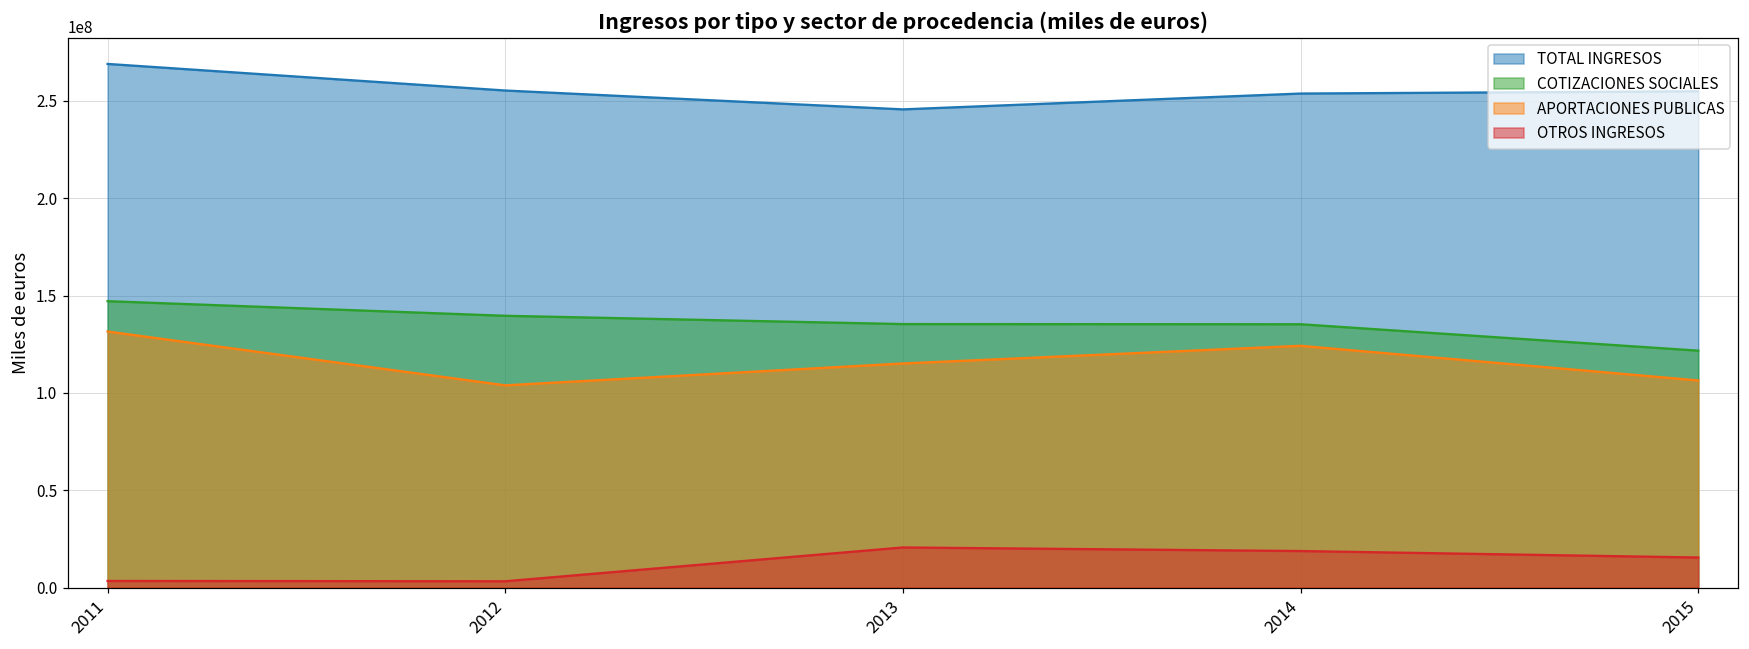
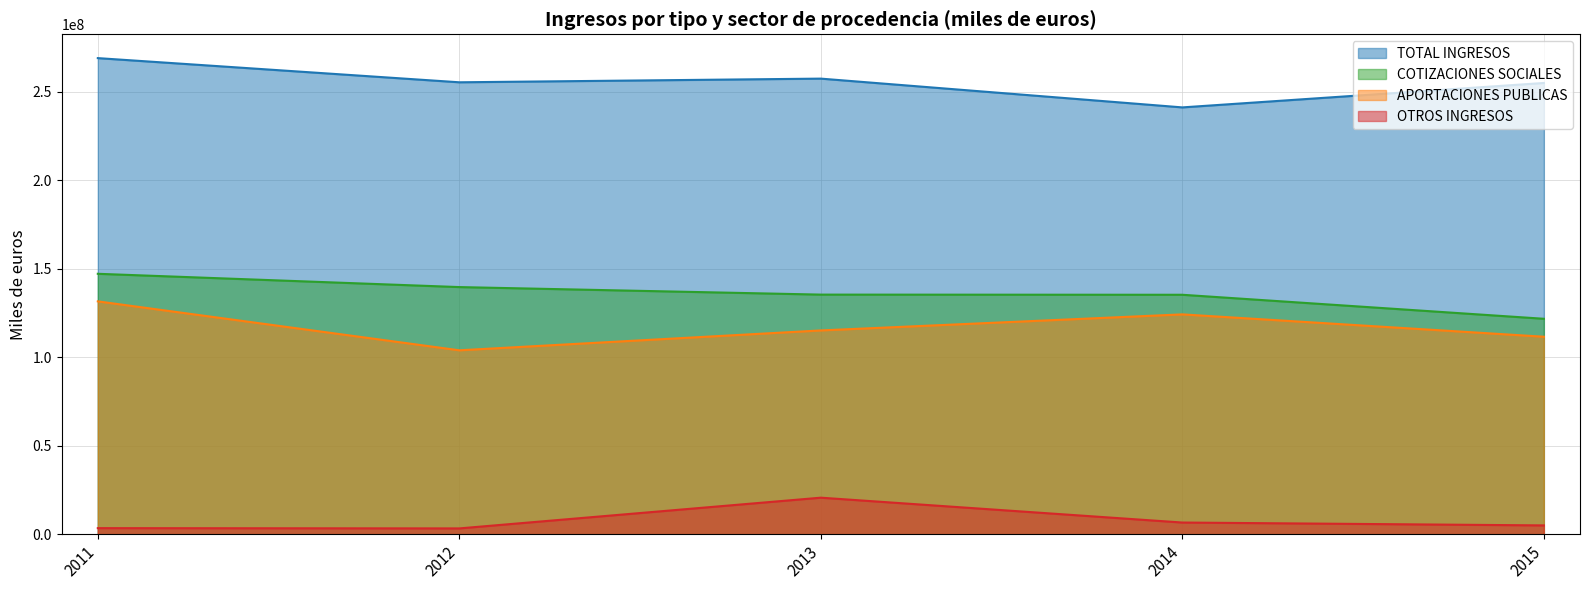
TOTAL INGRESOS, 2013: 246000000 -> 257000000
TOTAL INGRESOS, 2014: 254000000 -> 241000000
OTROS INGRESOS, 2014: 19000000 -> 7000000
APORTACIONES PUBLICAS, 2015: 106000000 -> 112000000
OTROS INGRESOS, 2015: 16000000 -> 5000000
